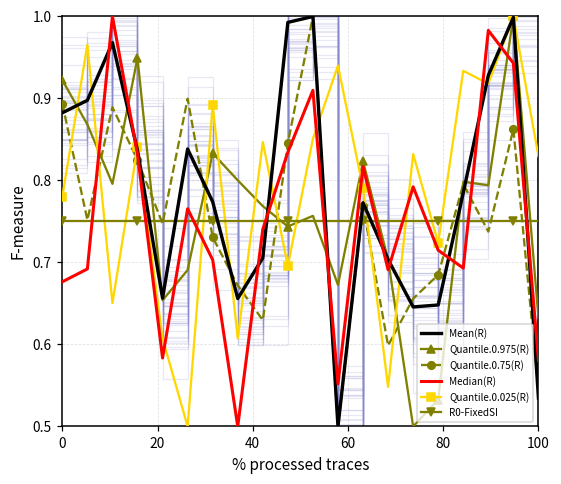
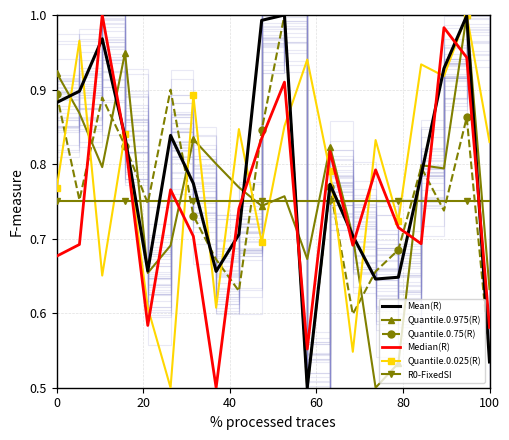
Quantile.0.025(R), 0: 0.78 -> 0.77
